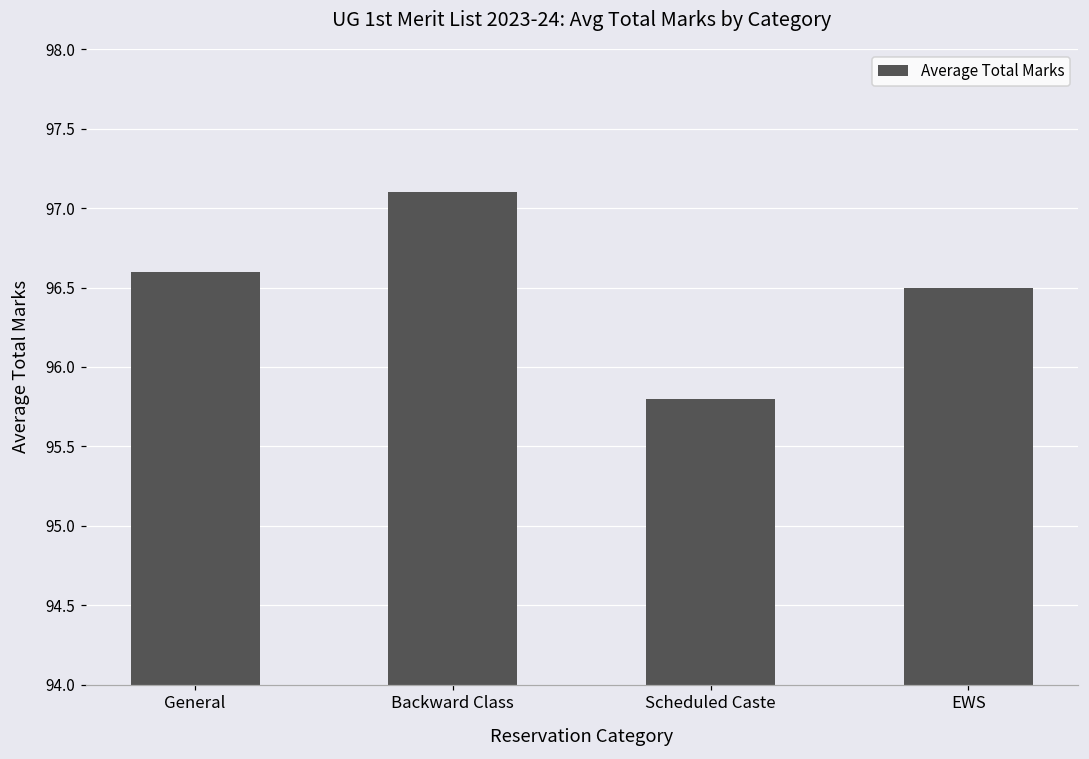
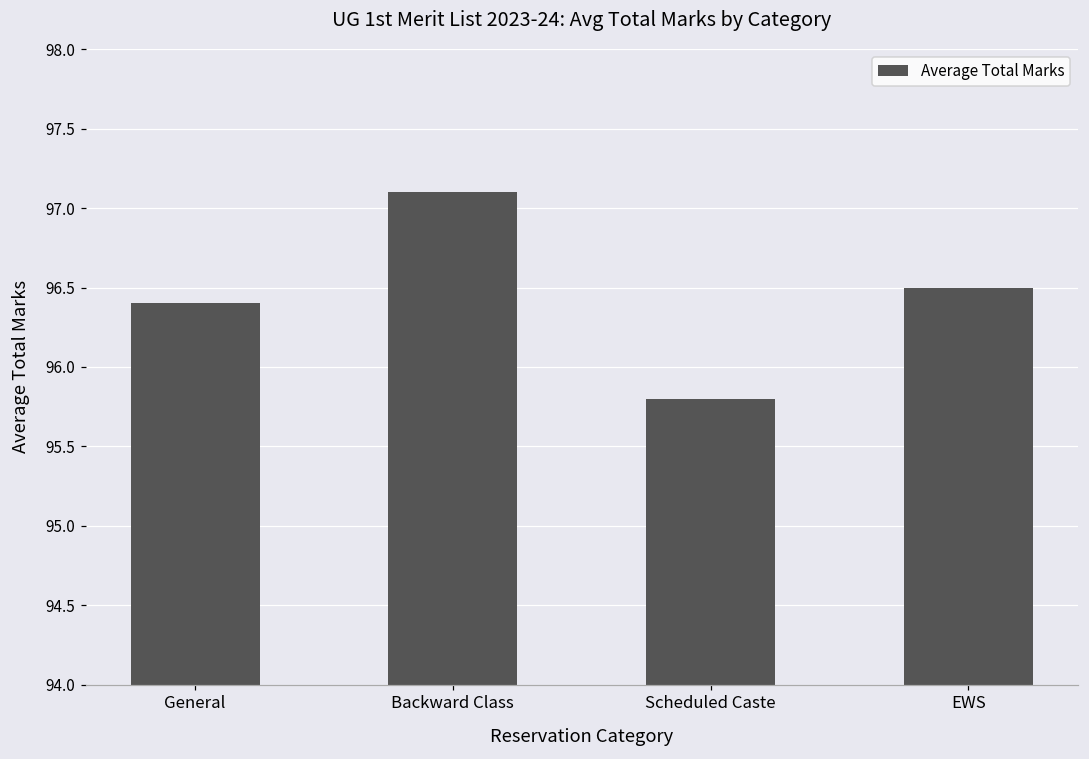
General: 96.6 -> 96.4
